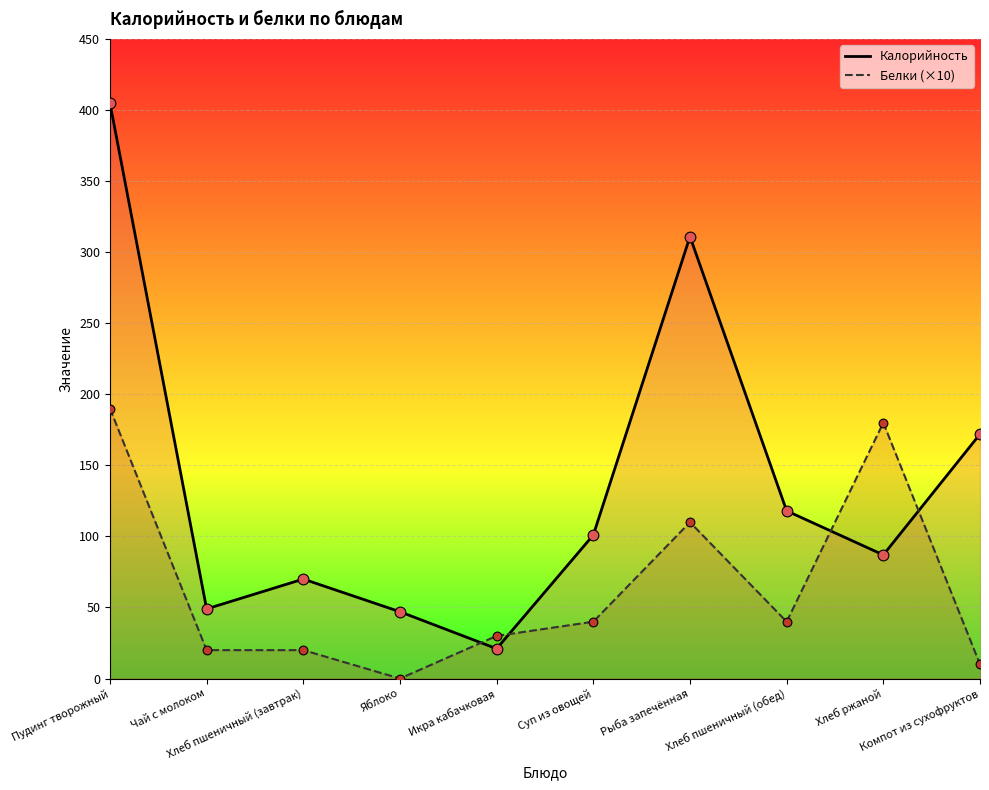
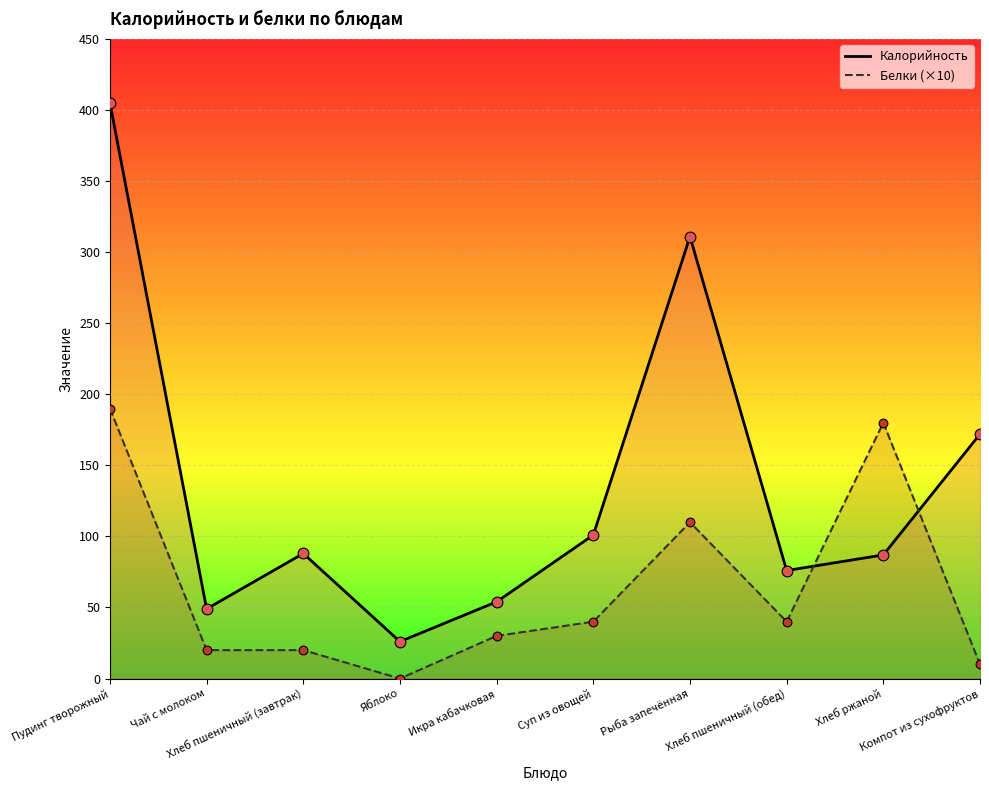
Калорийность, Хлеб пшеничный (завтрак): 70 -> 88
Калорийность, Яблоко: 47 -> 26
Калорийность, Икра кабачковая: 21 -> 54
Калорийность, Хлеб пшеничный (обед): 118 -> 76
